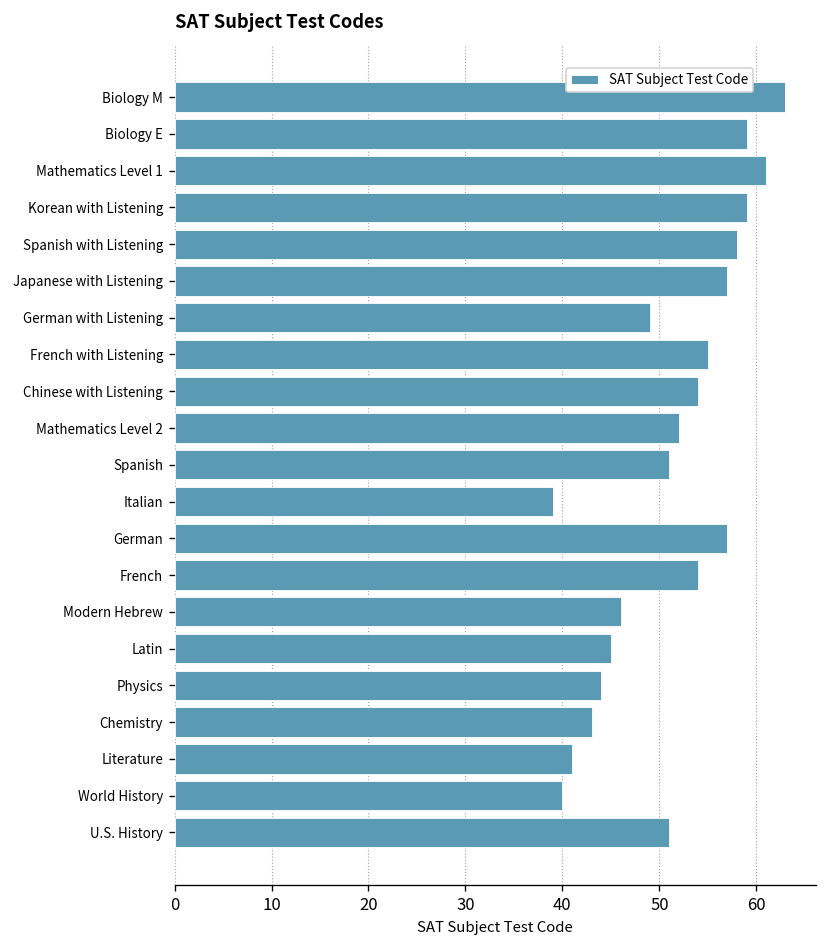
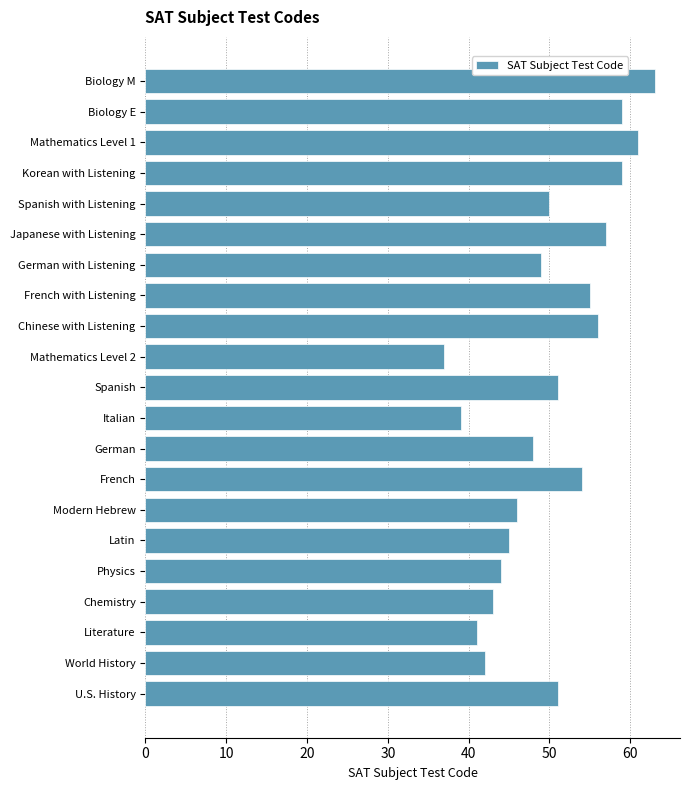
Spanish with Listening: 58 -> 50
Chinese with Listening: 54 -> 56
Mathematics Level 2: 52 -> 37
German: 57 -> 48
World History: 40 -> 42
